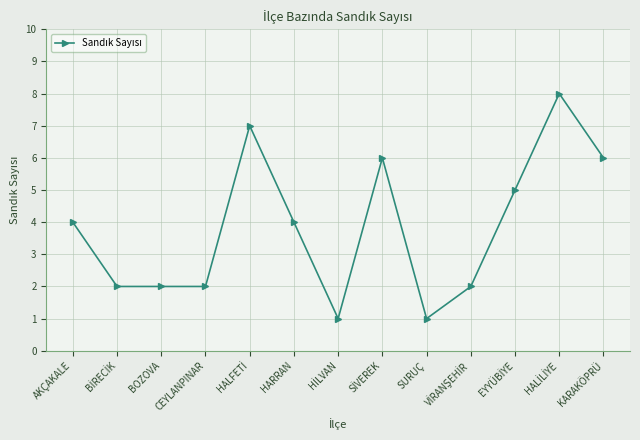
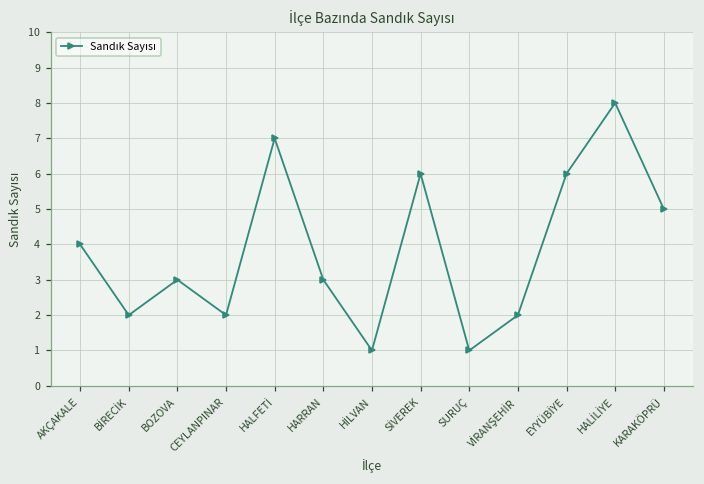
BOZOVA: 2 -> 3
HARRAN: 4 -> 3
EYYÜBİYE: 5 -> 6
KARAKÖPRÜ: 6 -> 5
